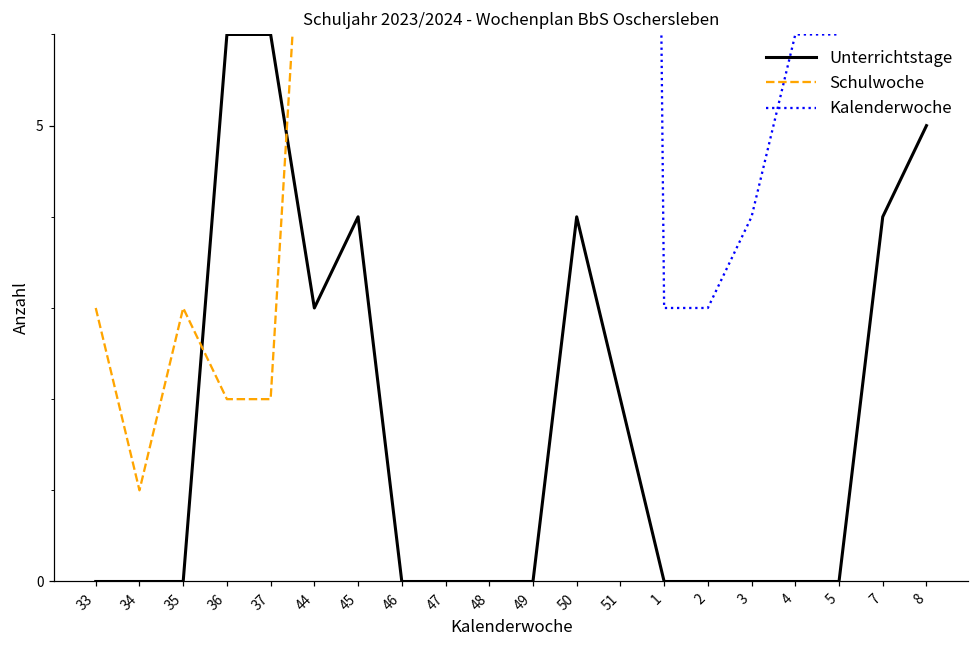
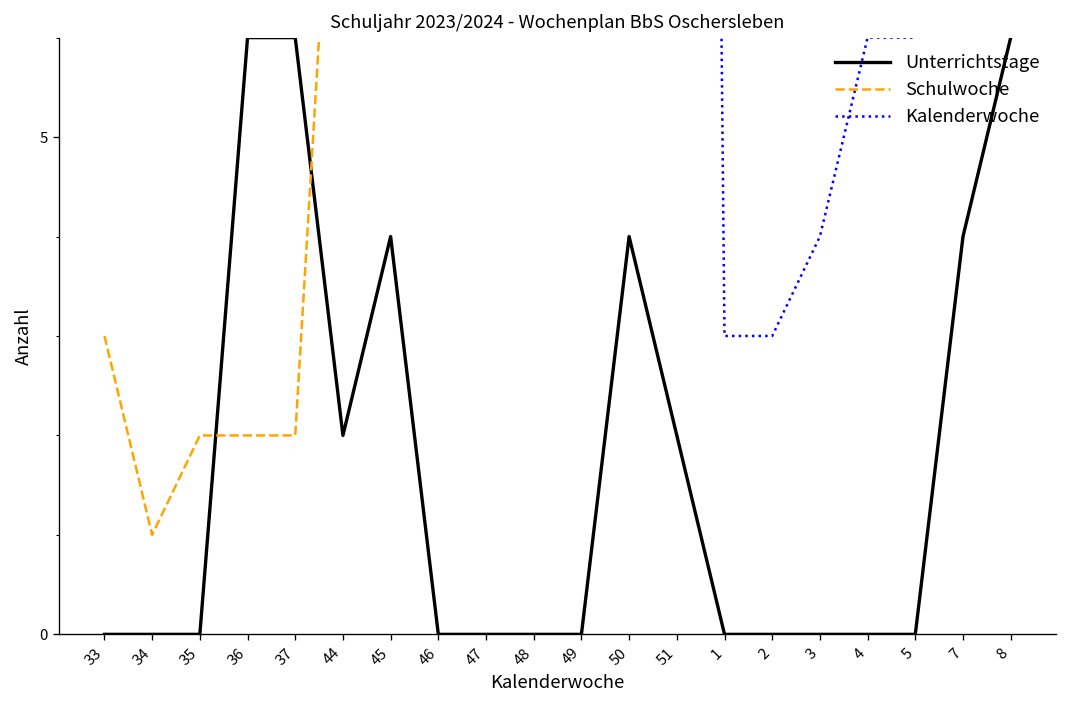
Schulwoche, 35: 3 -> 2
Unterrichtstage, 44: 3 -> 2
Unterrichtstage, 8: 5 -> 6
